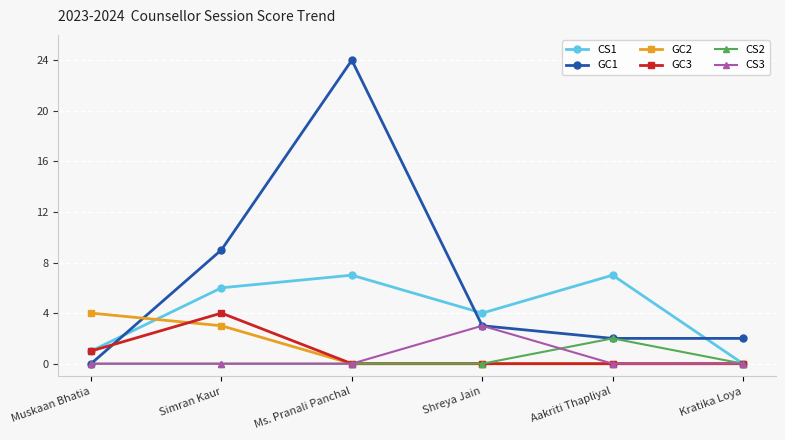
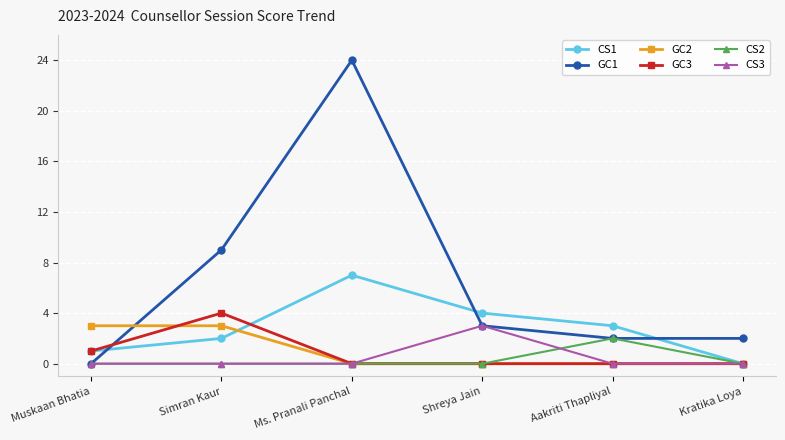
GC2, Muskaan Bhatia: 4 -> 3
CS1, Simran Kaur: 6 -> 2
CS1, Aakriti Thapliyal: 7 -> 3
